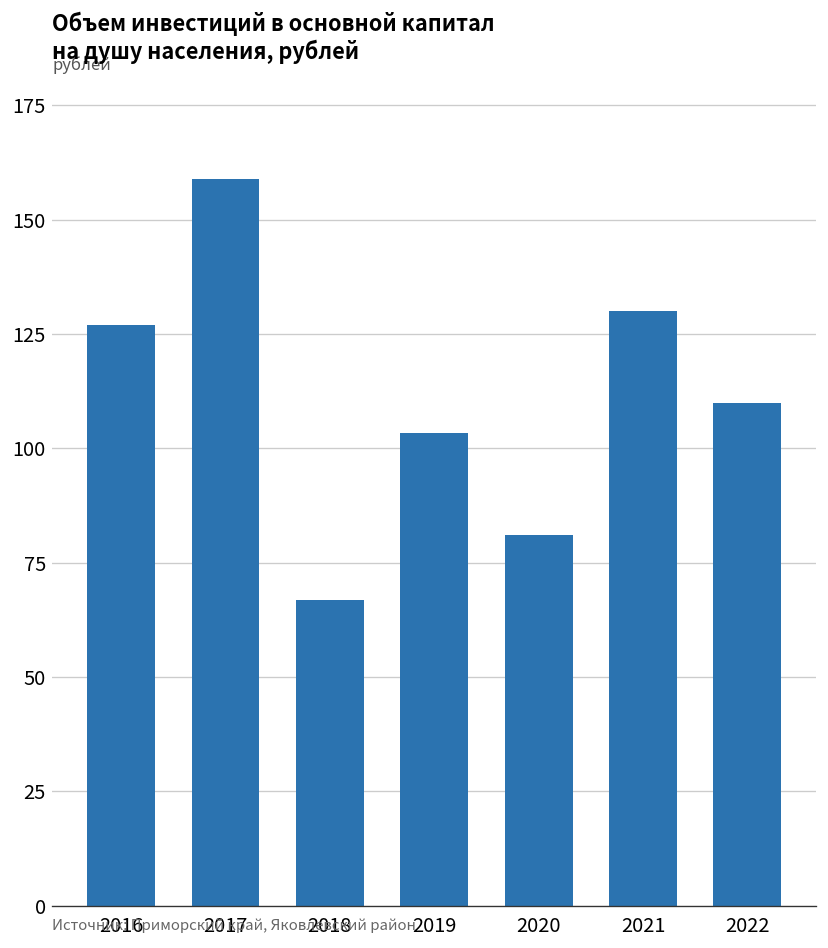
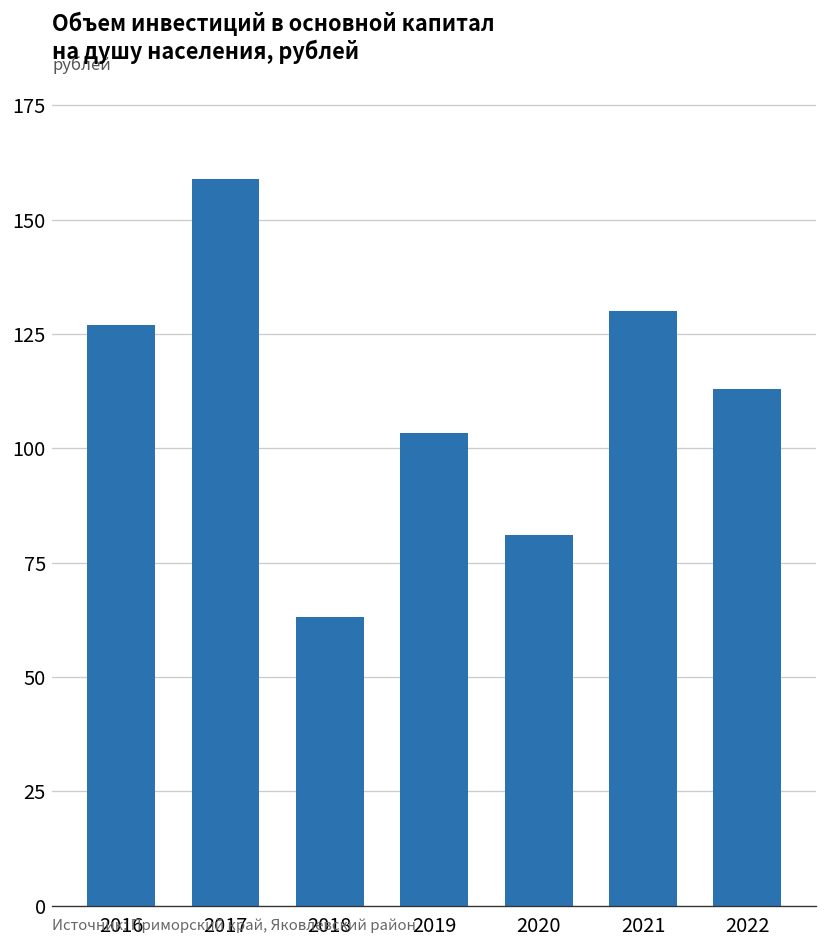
2018: 67 -> 63
2022: 110 -> 113
